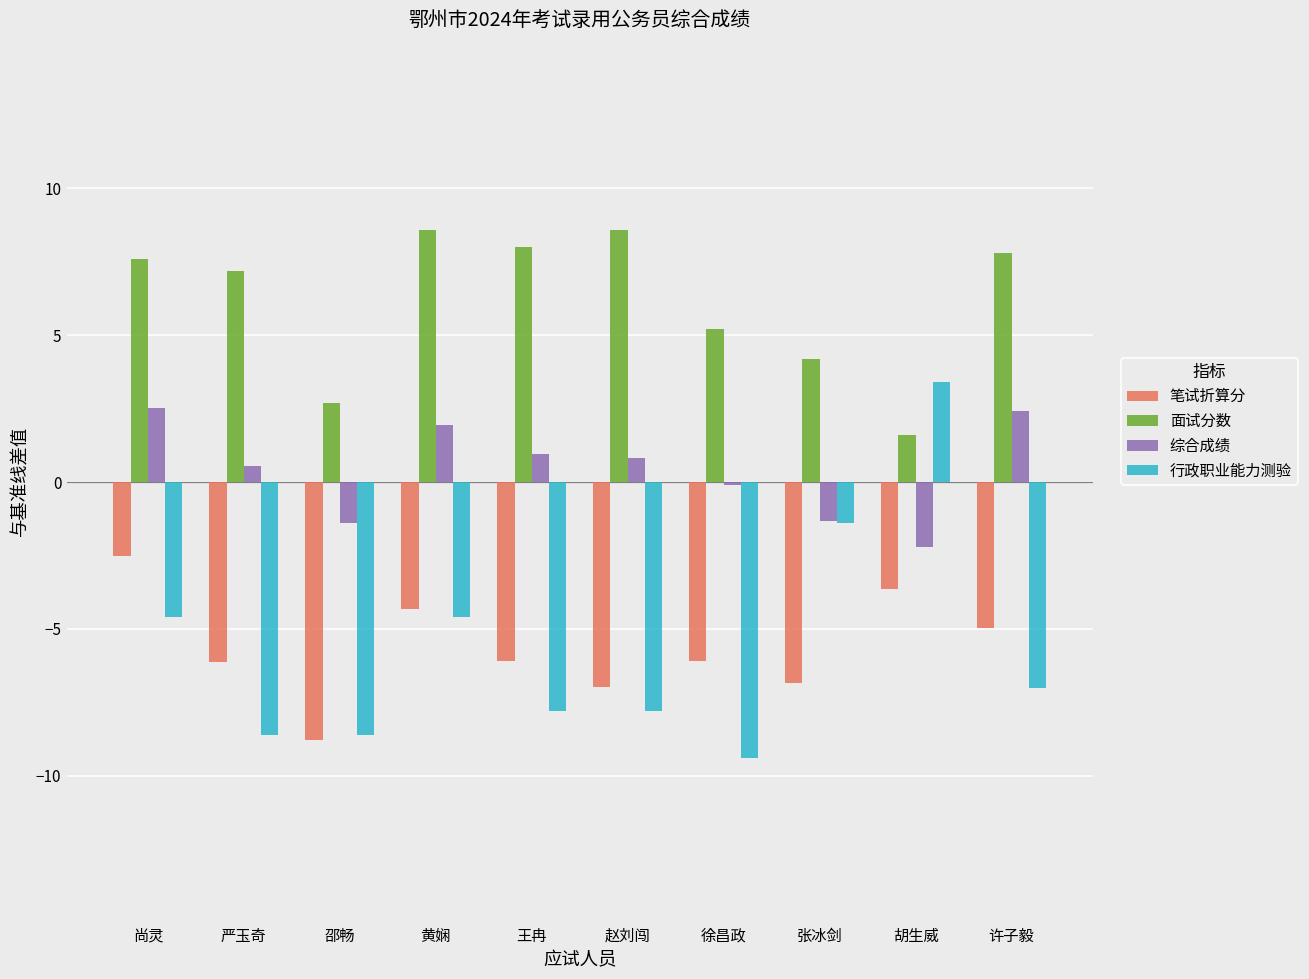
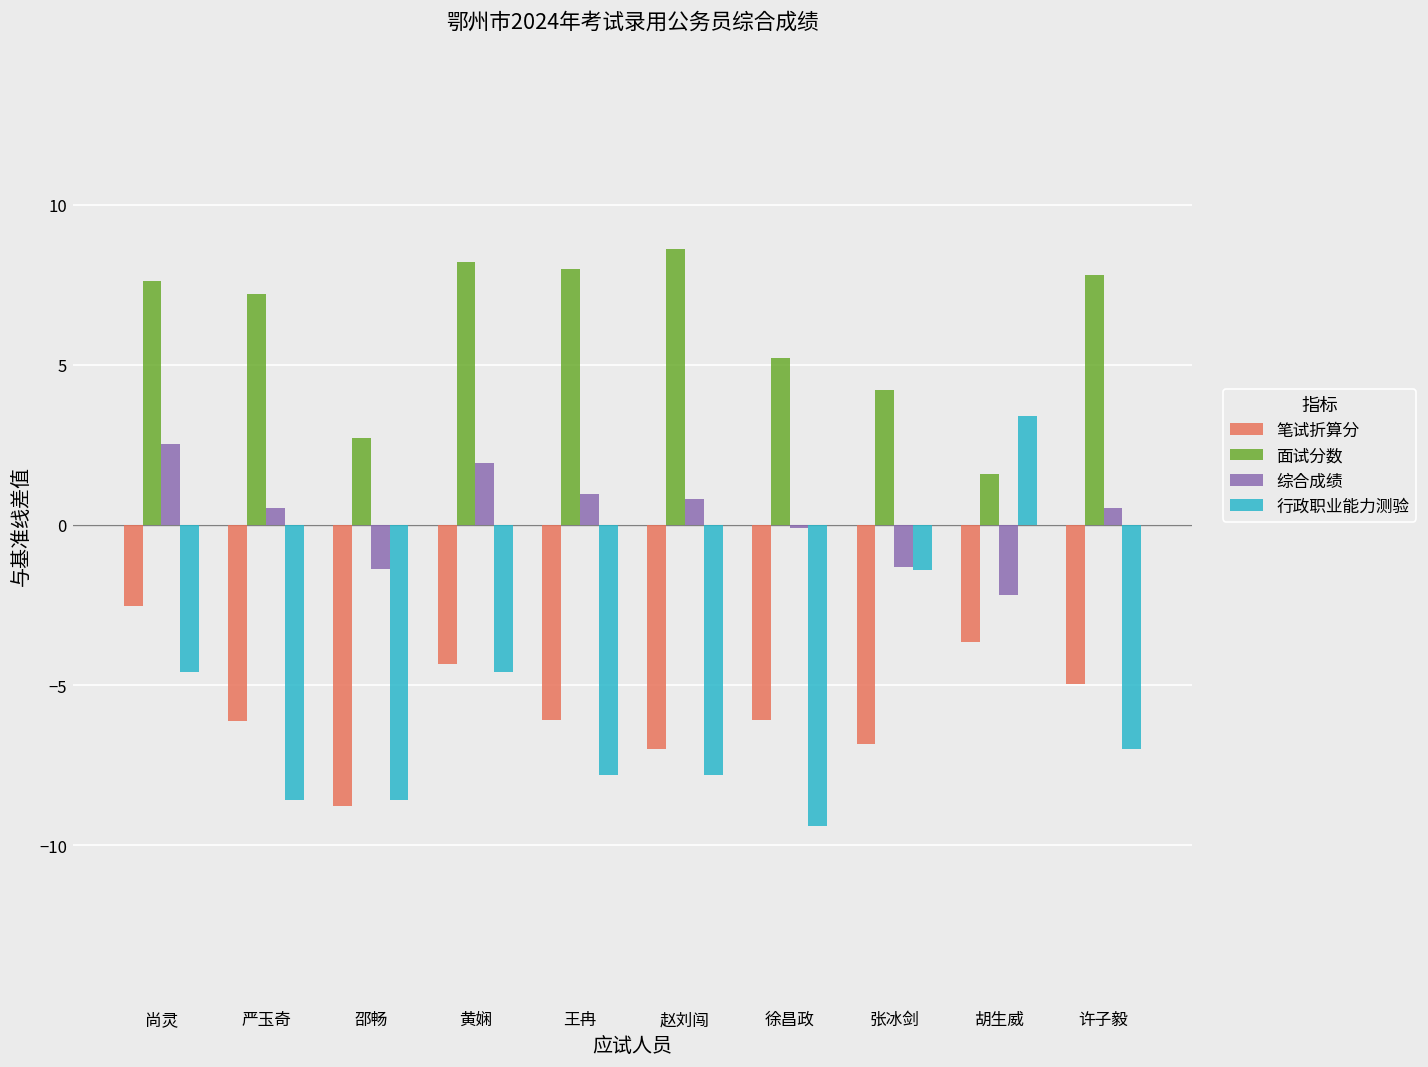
面试分数, 黄娴: 8.6 -> 8.2
综合成绩, 许子毅: 2.4 -> 0.5
